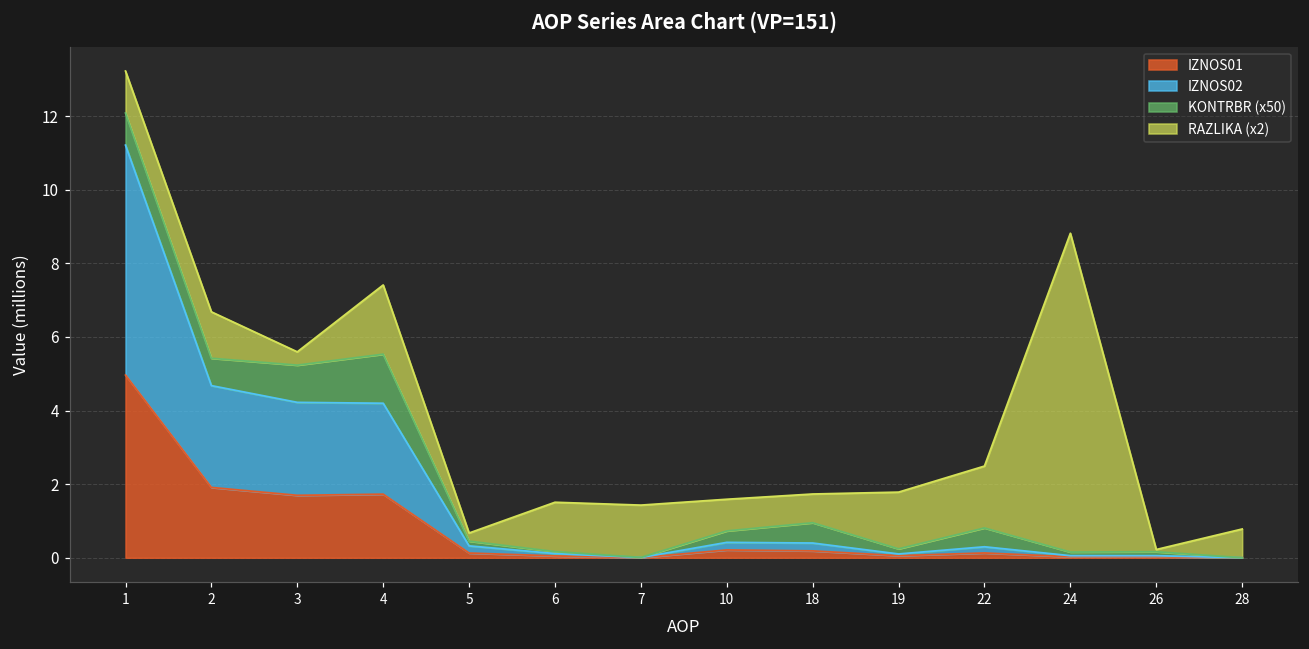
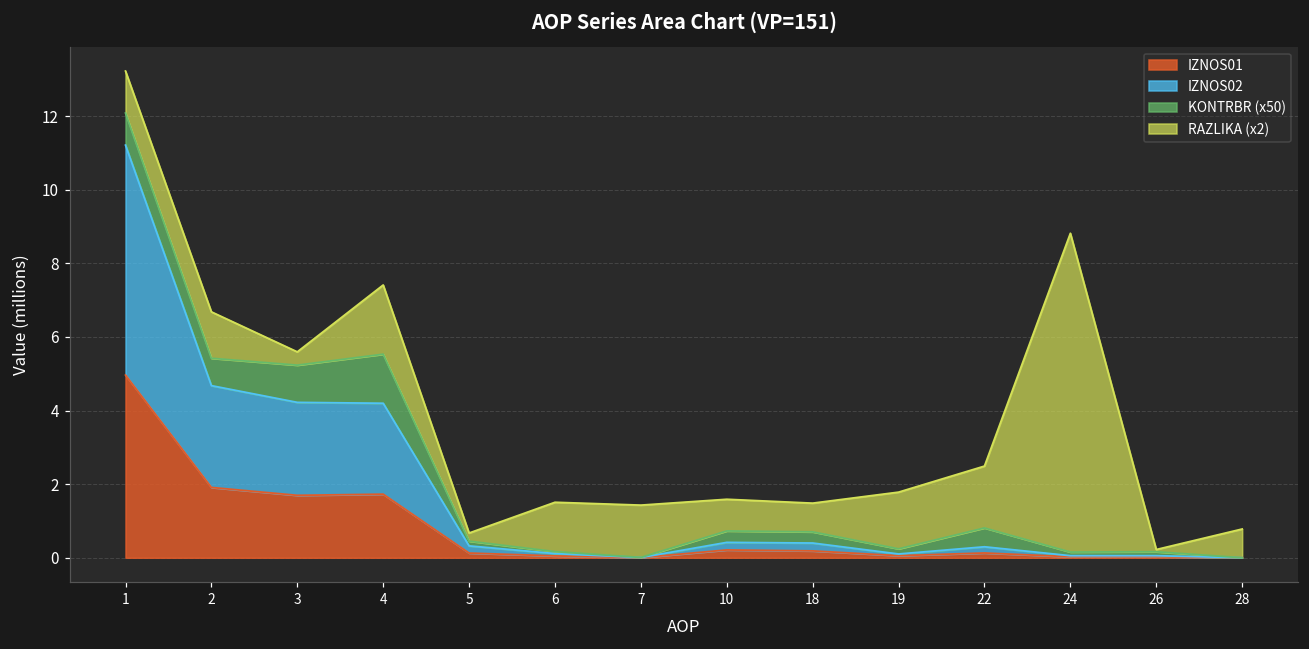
KONTRBR (x50), 18: 0.6 -> 0.3
